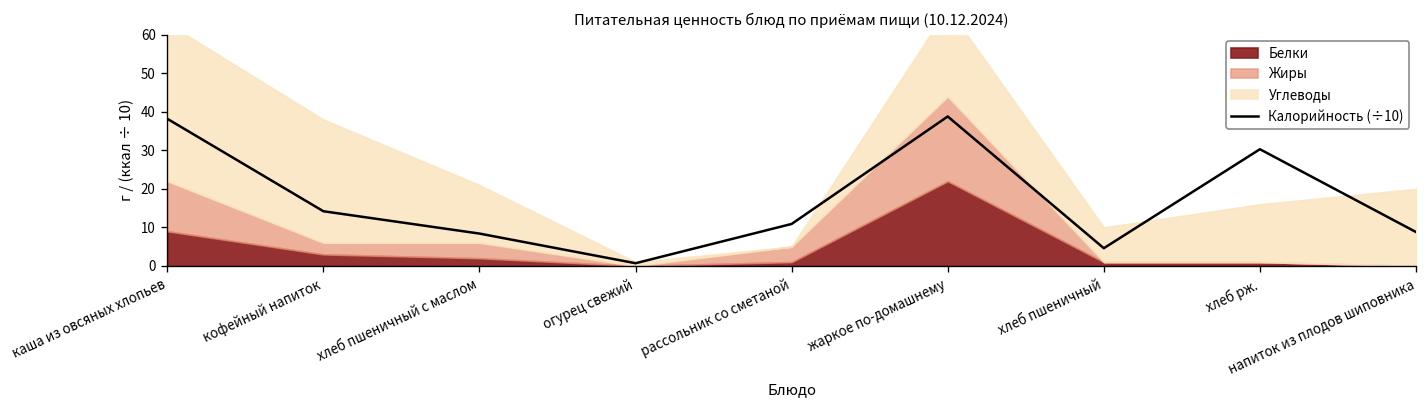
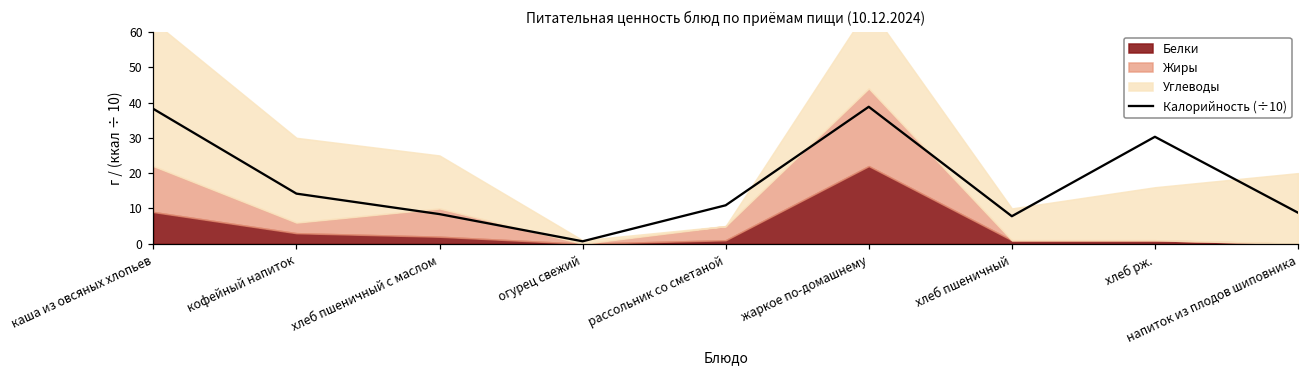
Углеводы, кофейный напиток: 32 -> 24
Жиры, хлеб пшеничный с маслом: 4 -> 8
Калорийность (÷10), хлеб пшеничный: 5 -> 8
